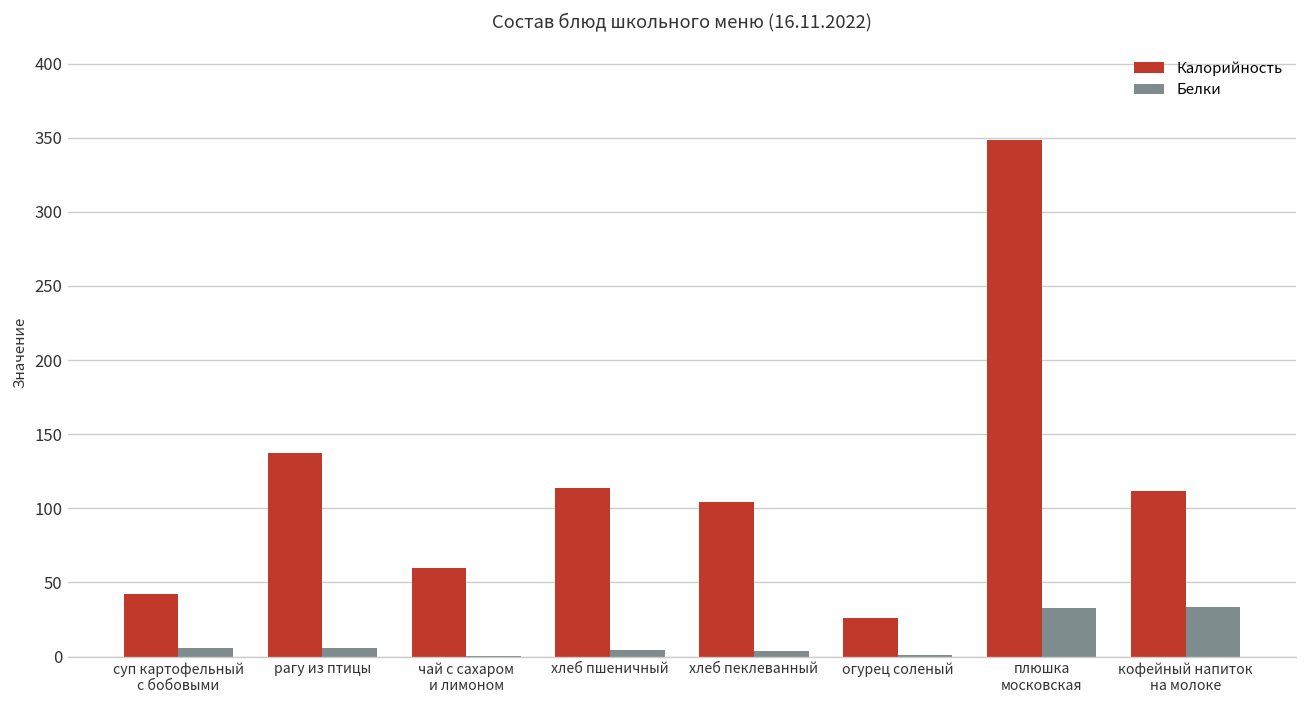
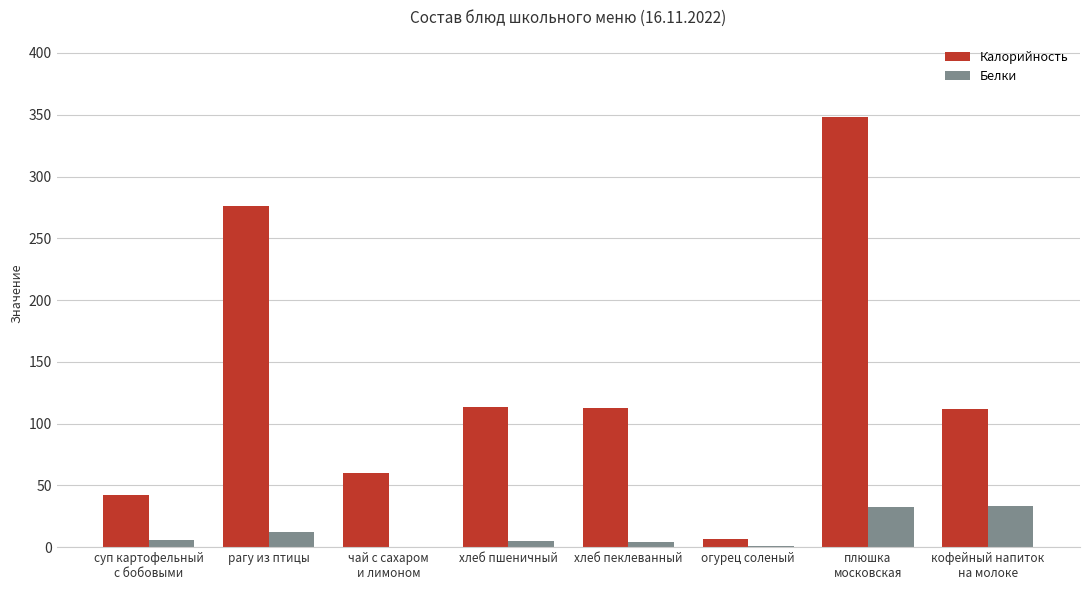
Калорийность, рагу из птицы: 138 -> 276
Белки, рагу из птицы: 6 -> 13
Калорийность, хлеб пеклеванный: 104 -> 113
Калорийность, огурец соленый: 26 -> 7
